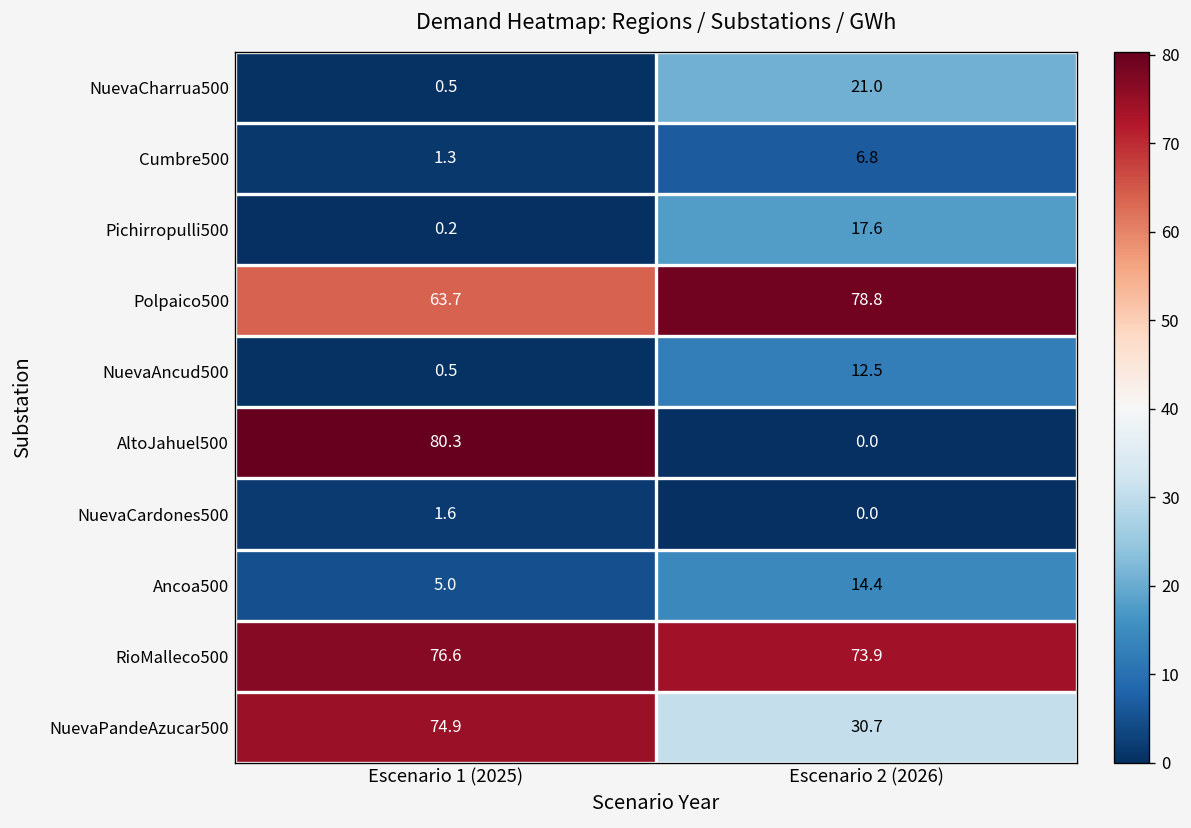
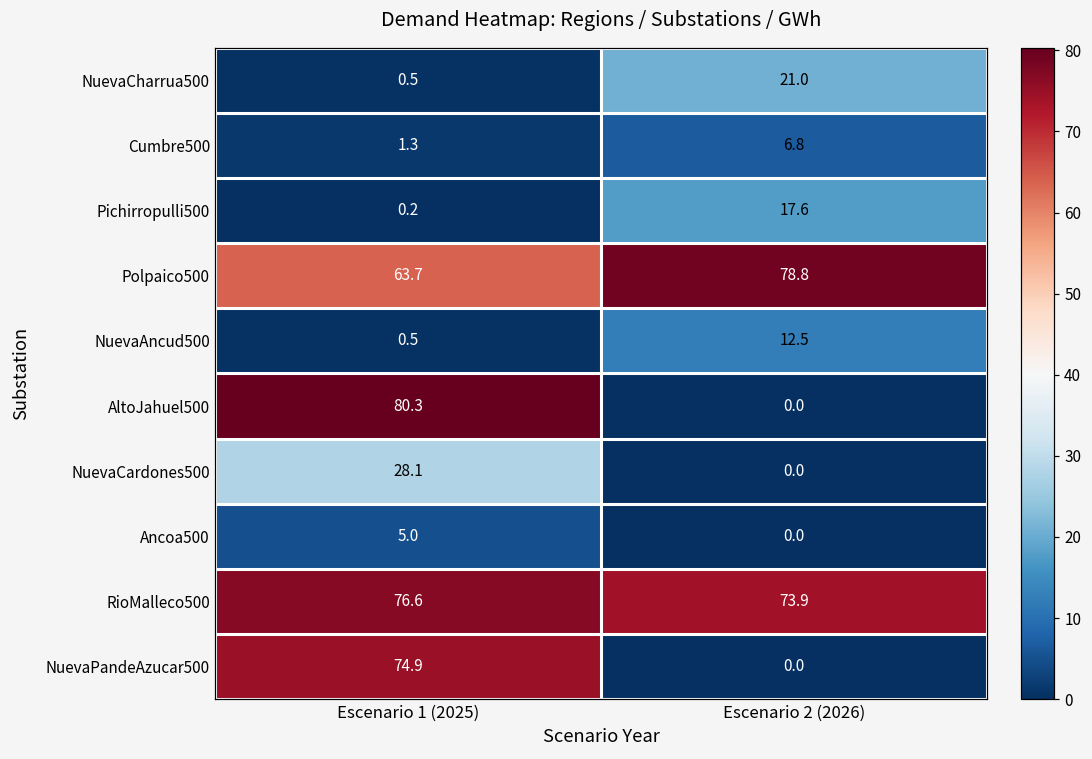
NuevaCardones500, Escenario 1 (2025): 1.6 -> 28.1
Ancoa500, Escenario 2 (2026): 14.4 -> 0.0
NuevaPandeAzucar500, Escenario 2 (2026): 30.7 -> 0.0
